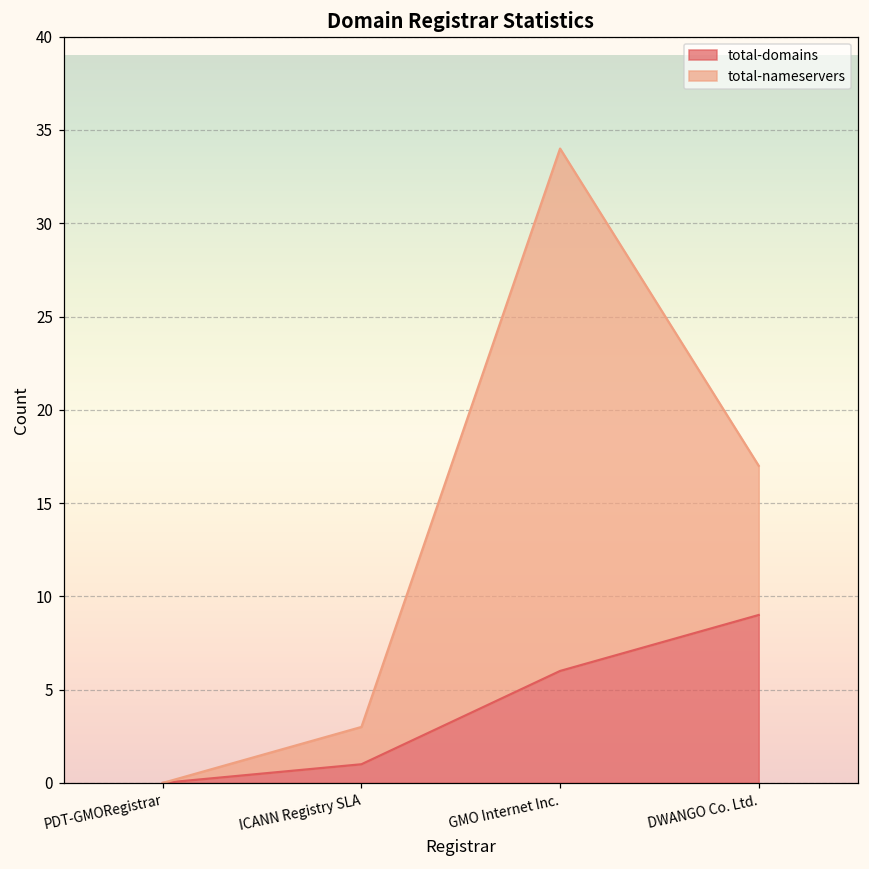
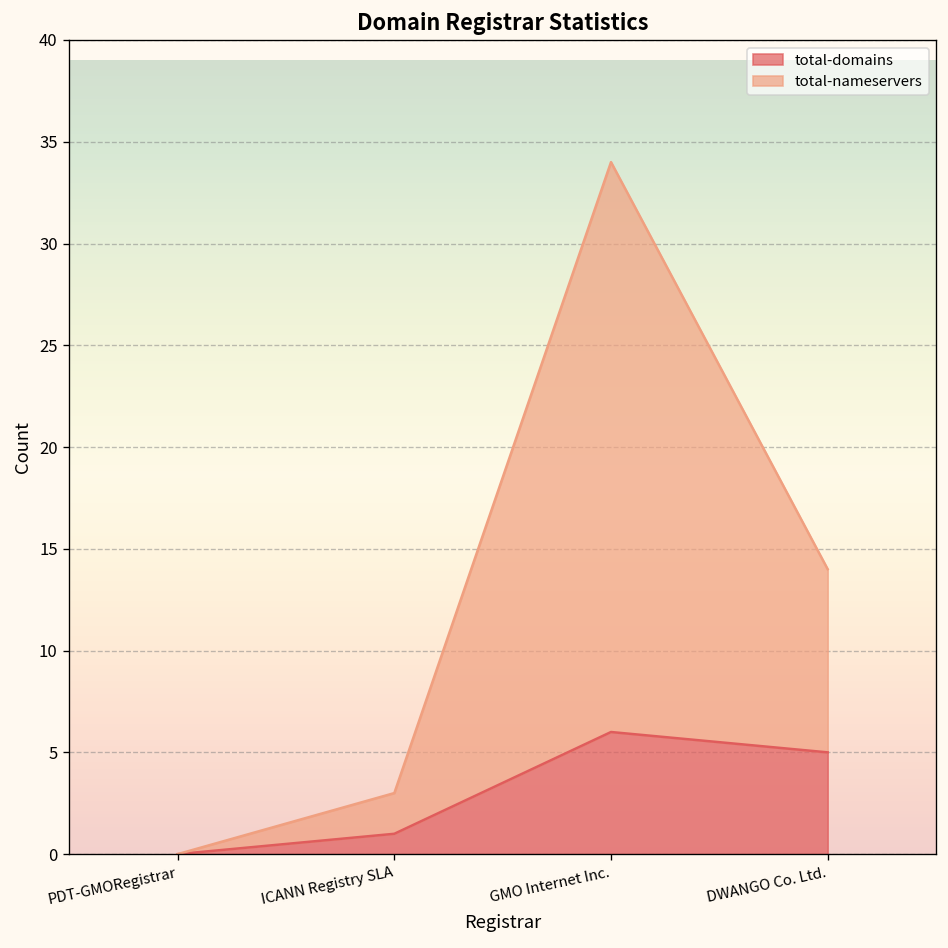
total-domains, DWANGO Co. Ltd.: 9 -> 5
total-nameservers, DWANGO Co. Ltd.: 8 -> 9
